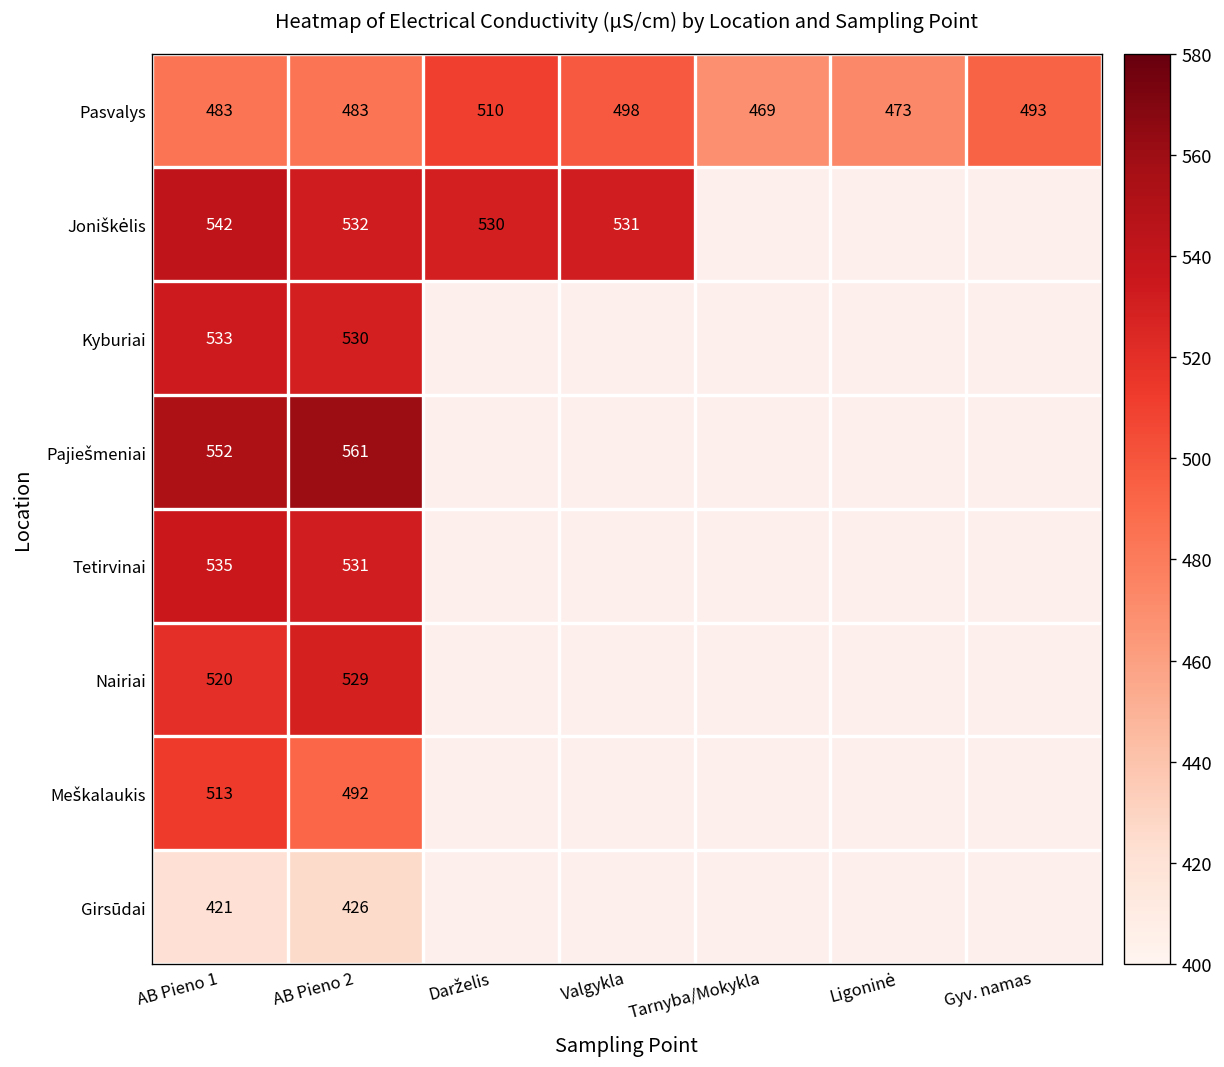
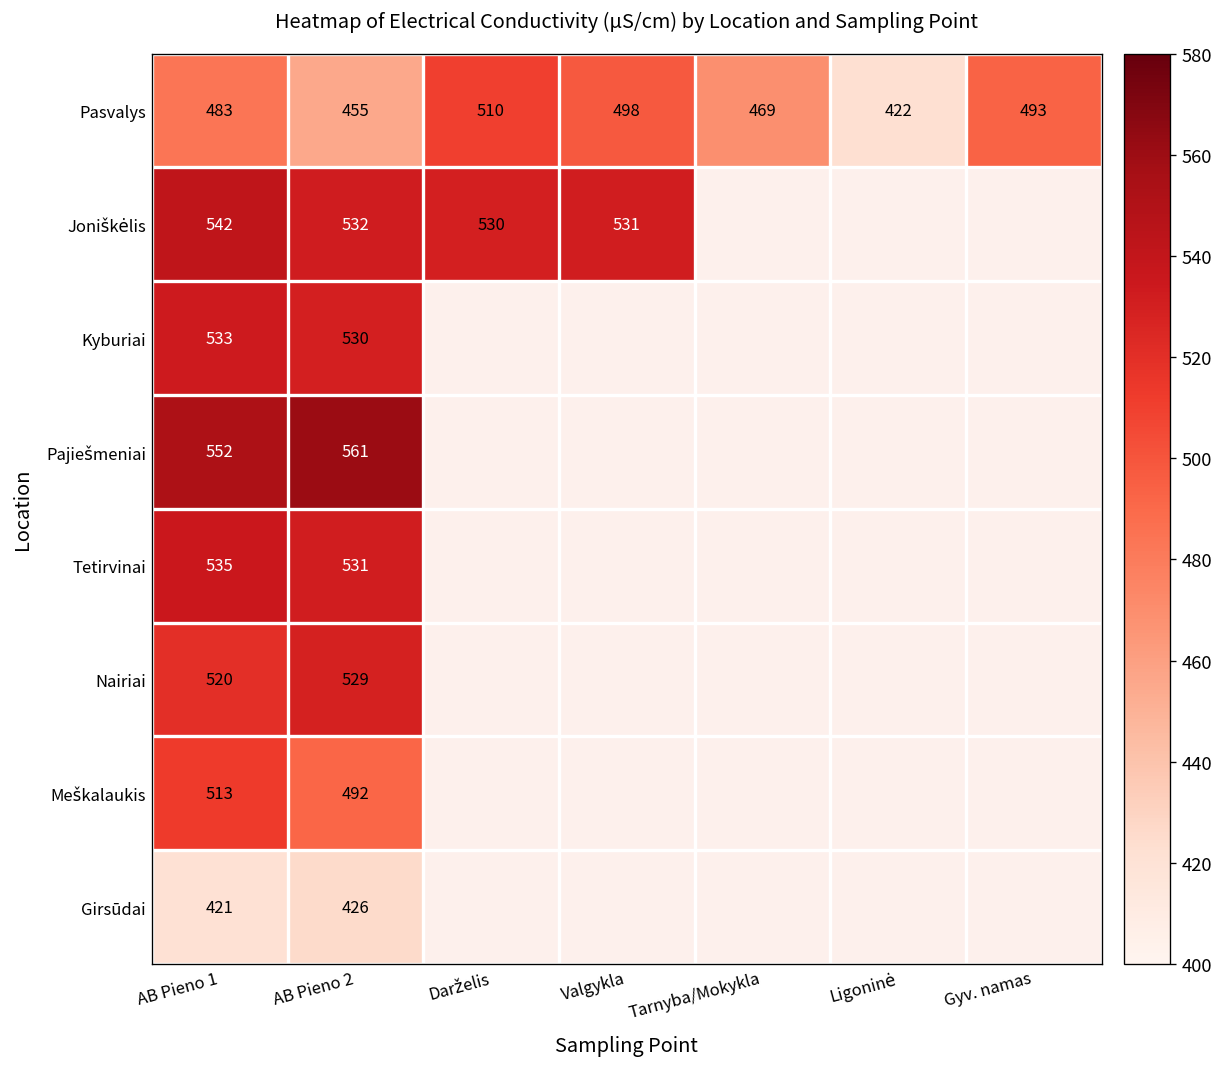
Pasvalys, AB Pieno 2: 483 -> 455
Pasvalys, Ligoninė: 473 -> 422
